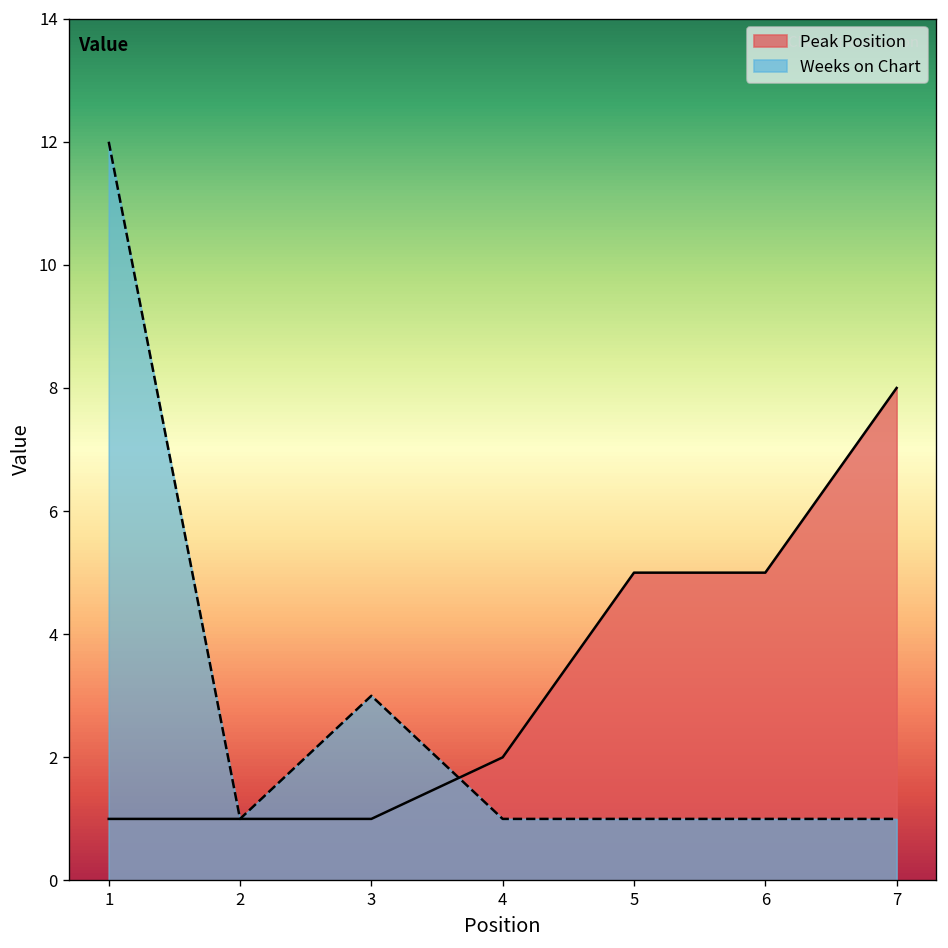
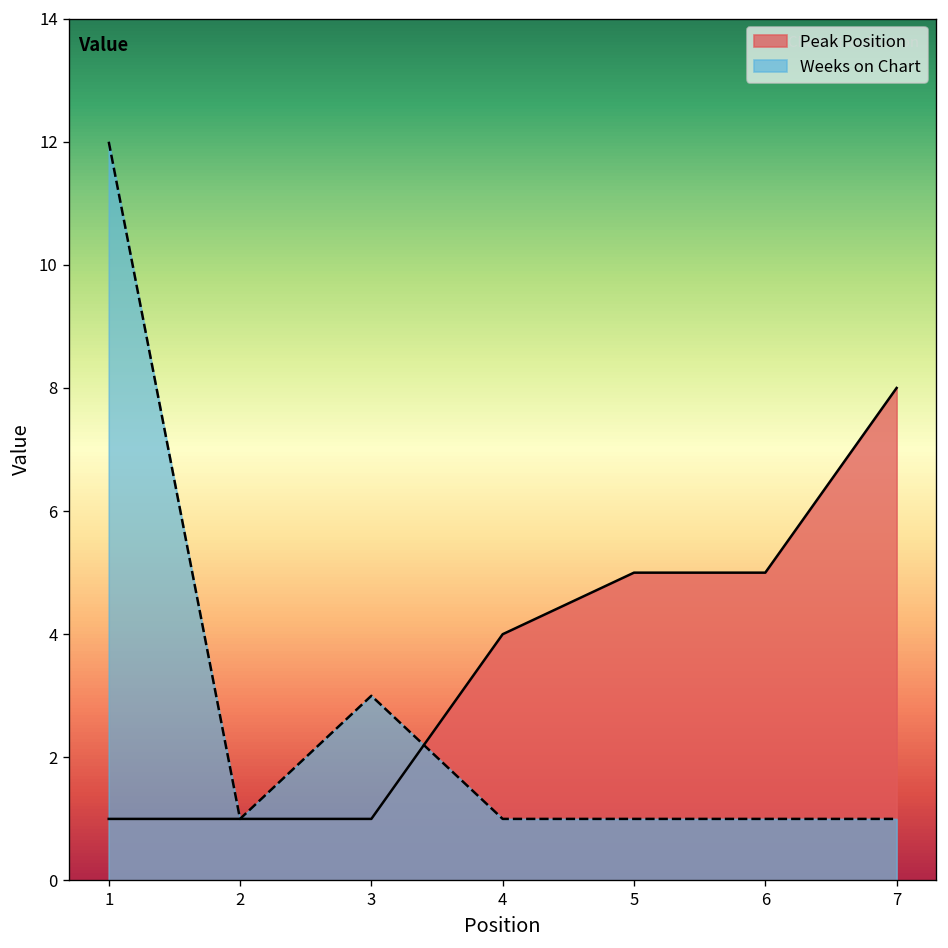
Peak Position, 4: 2 -> 4
